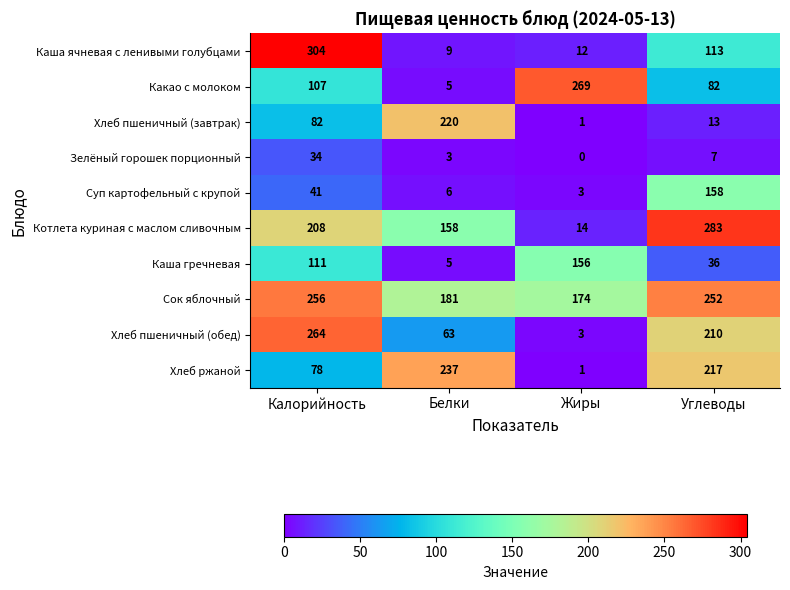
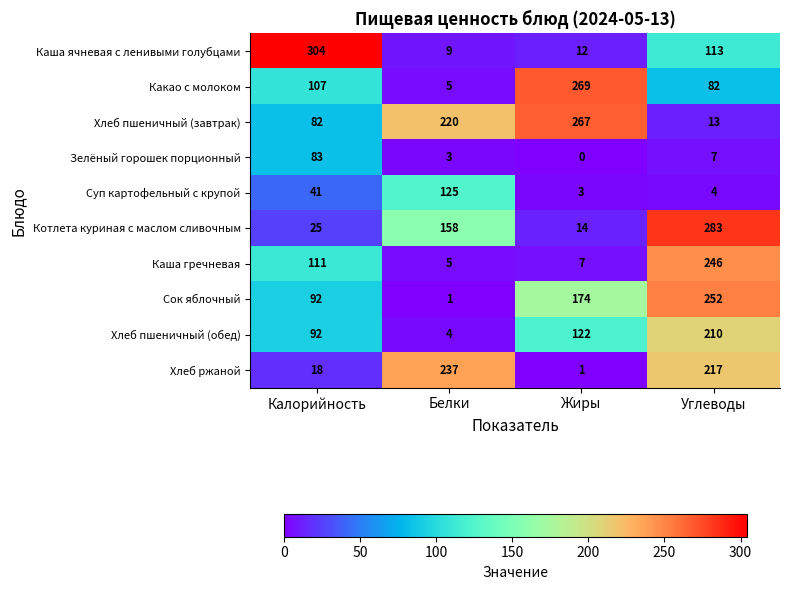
Хлеб пшеничный (завтрак), Жиры: 1 -> 267
Зелёный горошек порционный, Калорийность: 34 -> 83
Суп картофельный с крупой, Белки: 6 -> 125
Суп картофельный с крупой, Углеводы: 158 -> 4
Котлета куриная с маслом сливочным, Калорийность: 208 -> 25
Каша гречневая, Жиры: 156 -> 7
Каша гречневая, Углеводы: 36 -> 246
Сок яблочный, Калорийность: 256 -> 92
Сок яблочный, Белки: 181 -> 1
Хлеб пшеничный (обед), Калорийность: 264 -> 92
Хлеб пшеничный (обед), Белки: 63 -> 4
Хлеб пшеничный (обед), Жиры: 3 -> 122
Хлеб ржаной, Калорийность: 78 -> 18
